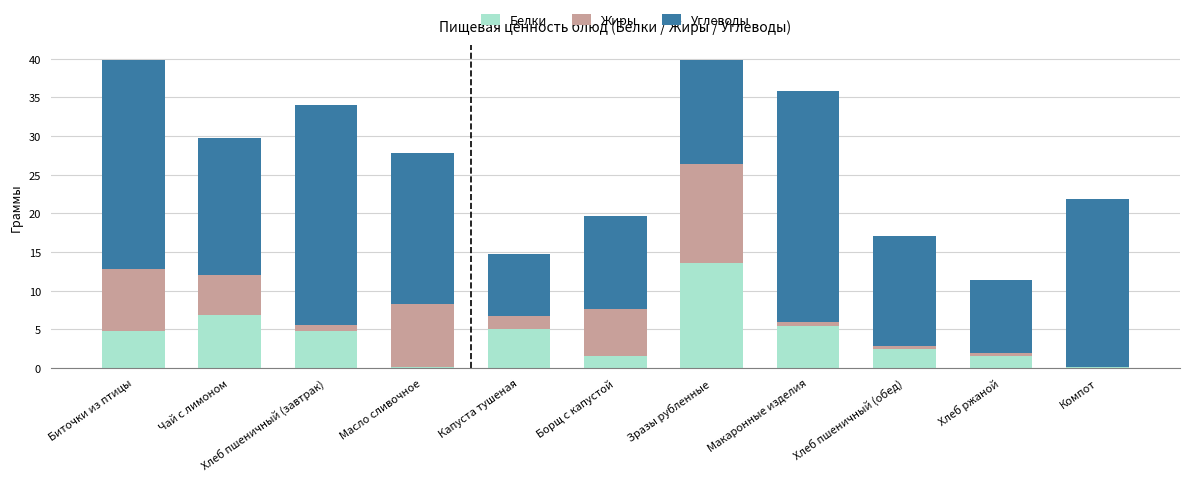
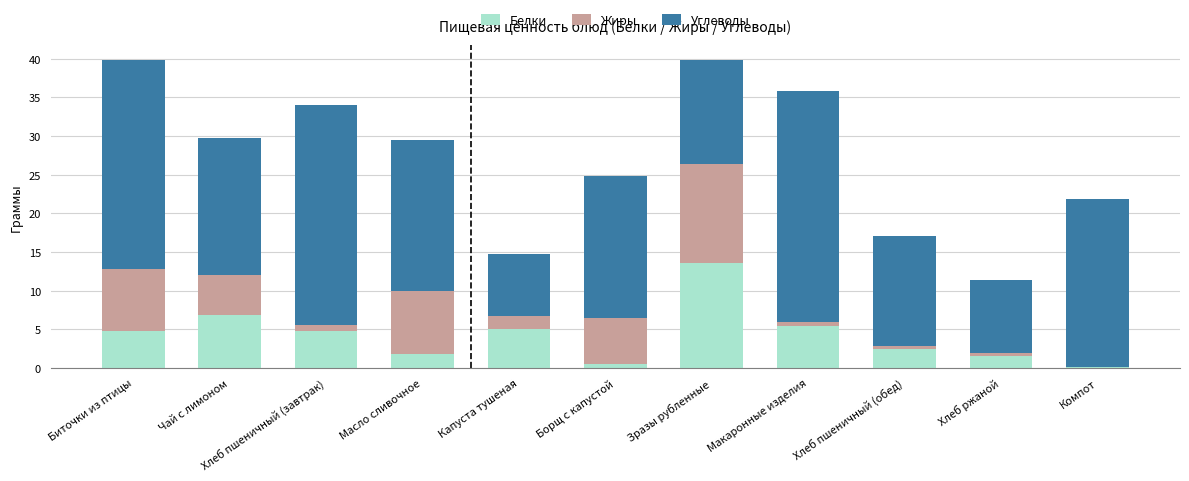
Белки, Масло сливочное: 0 -> 2
Белки, Борщ с капустой: 2 -> 1
Углеводы, Борщ с капустой: 12 -> 18
